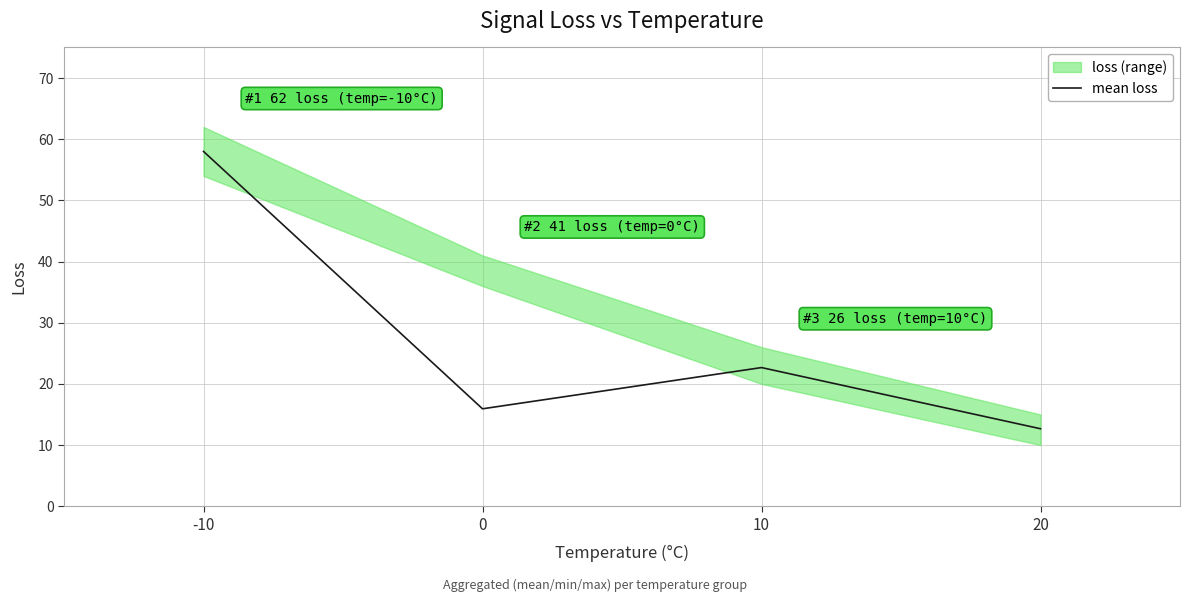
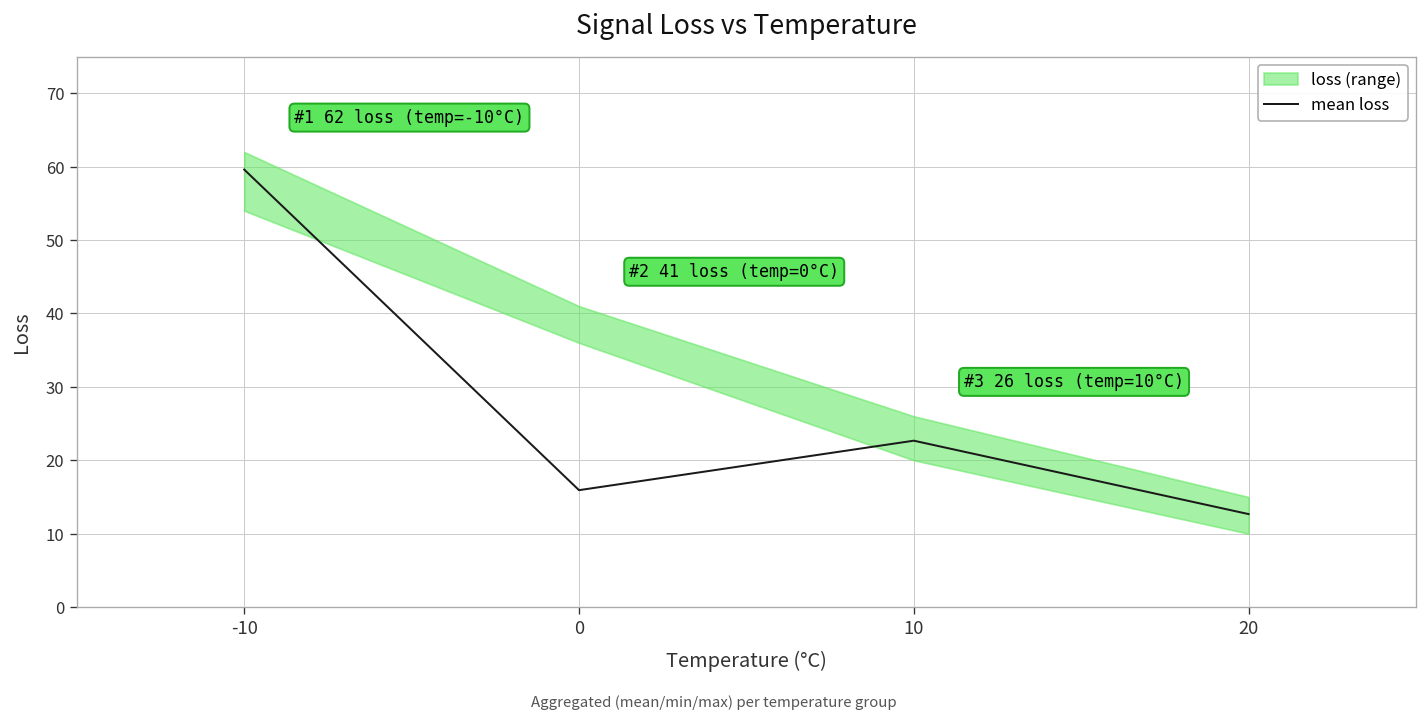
mean loss, -10: 58 -> 60
